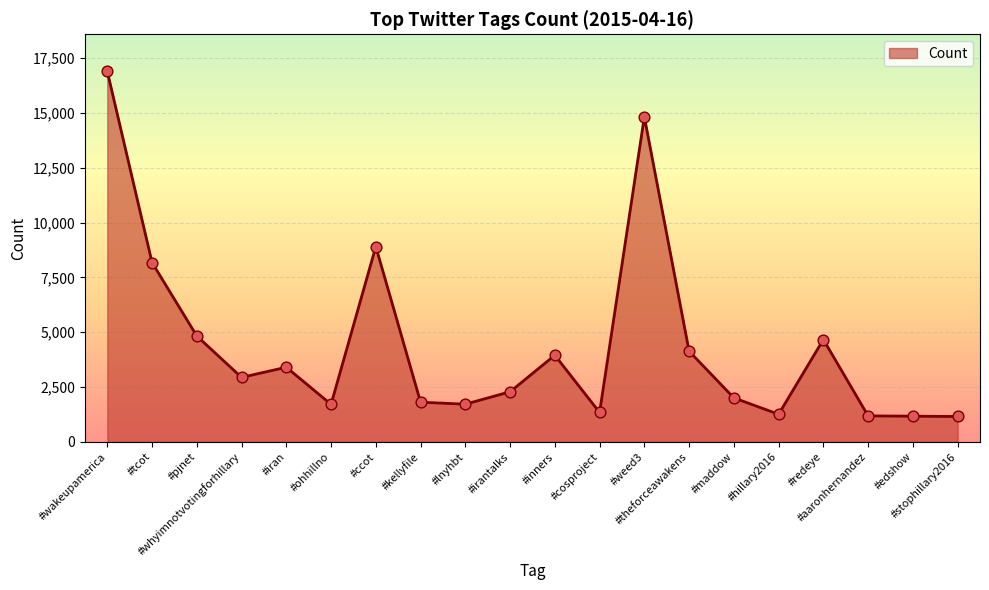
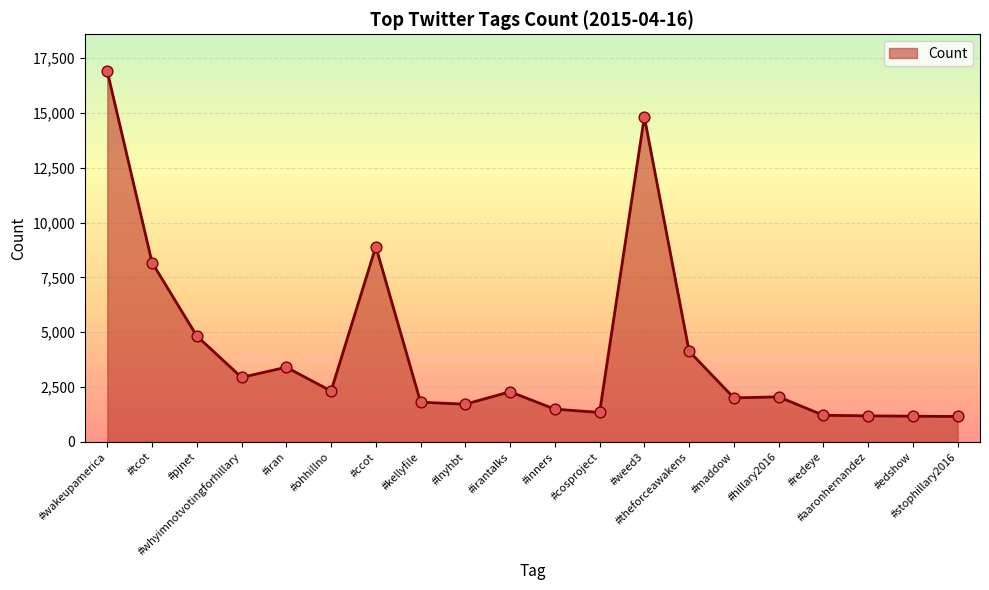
#ohhillno: 1,700 -> 2,300
#inners: 4,000 -> 1,500
#hillary2016: 1,300 -> 2,100
#redeye: 4,700 -> 1,200
